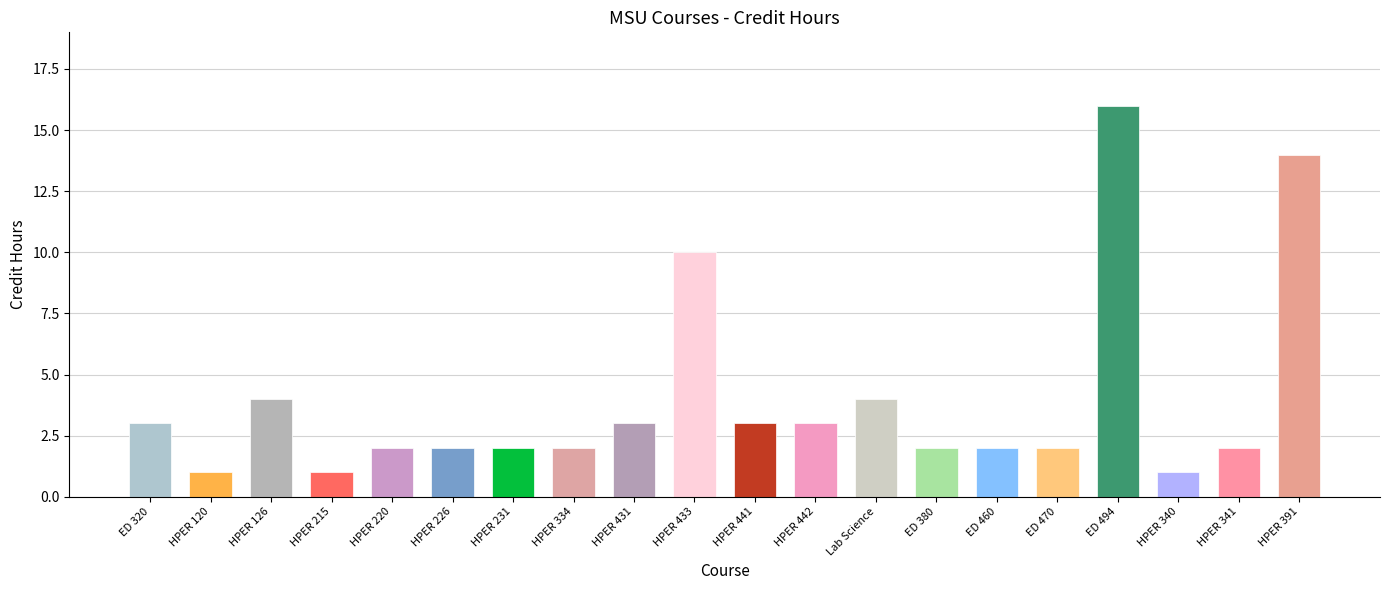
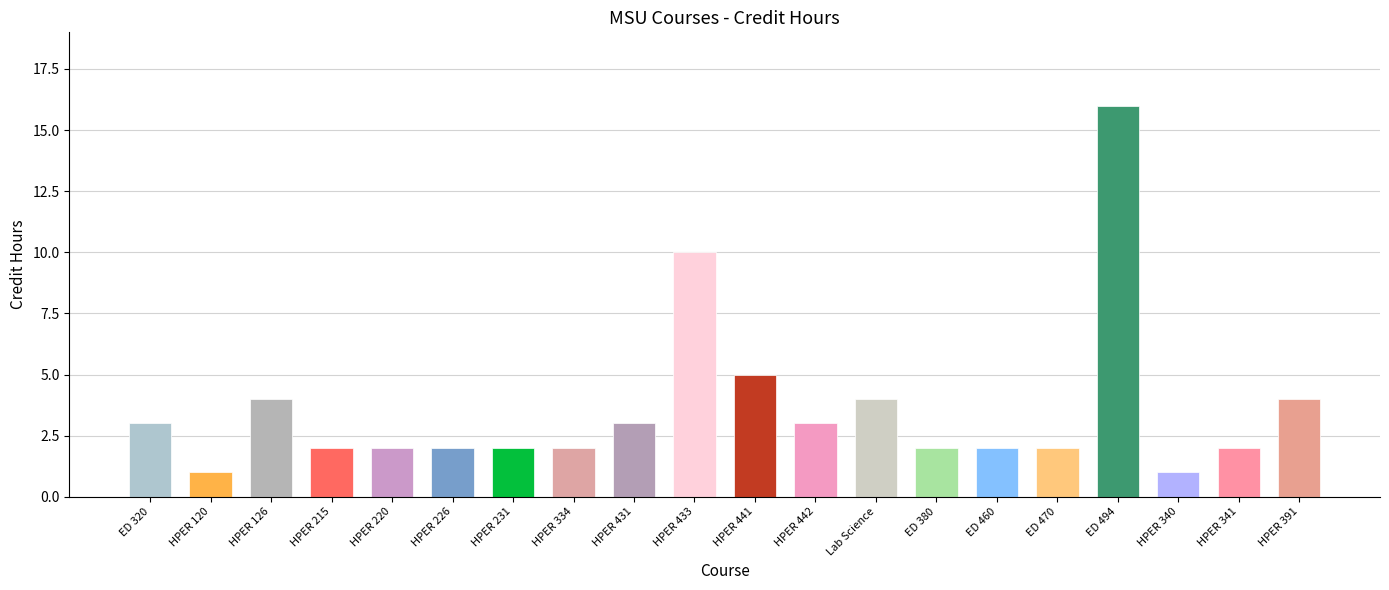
HPER 215: 1 -> 2
HPER 441: 3 -> 5
HPER 391: 14 -> 4
